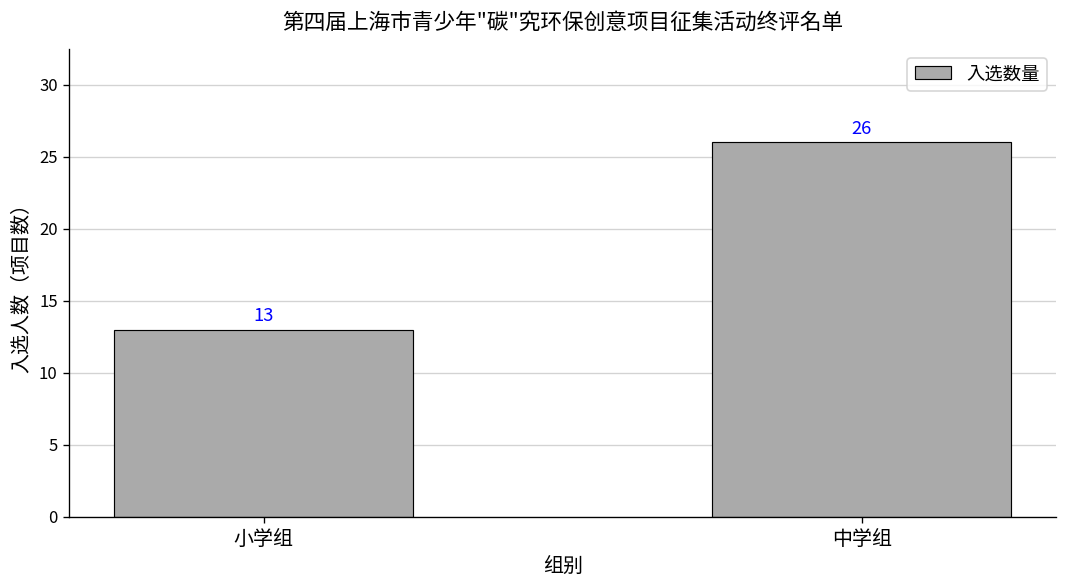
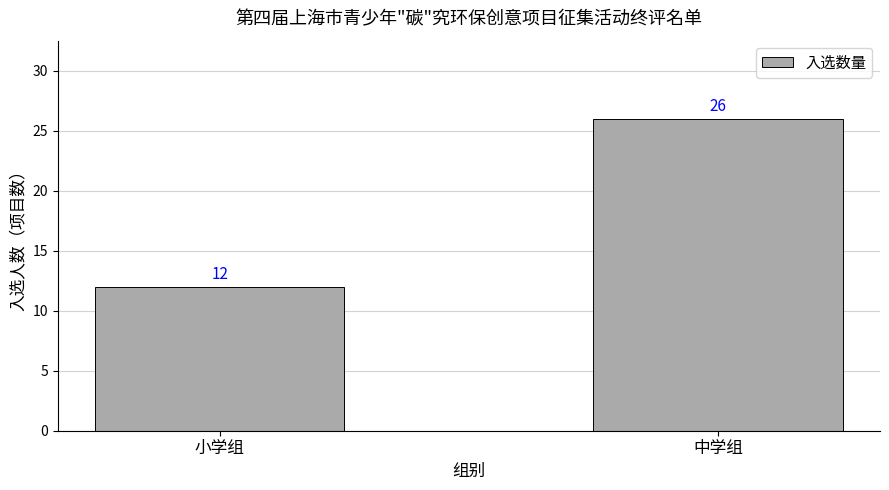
小学组: 13 -> 12
